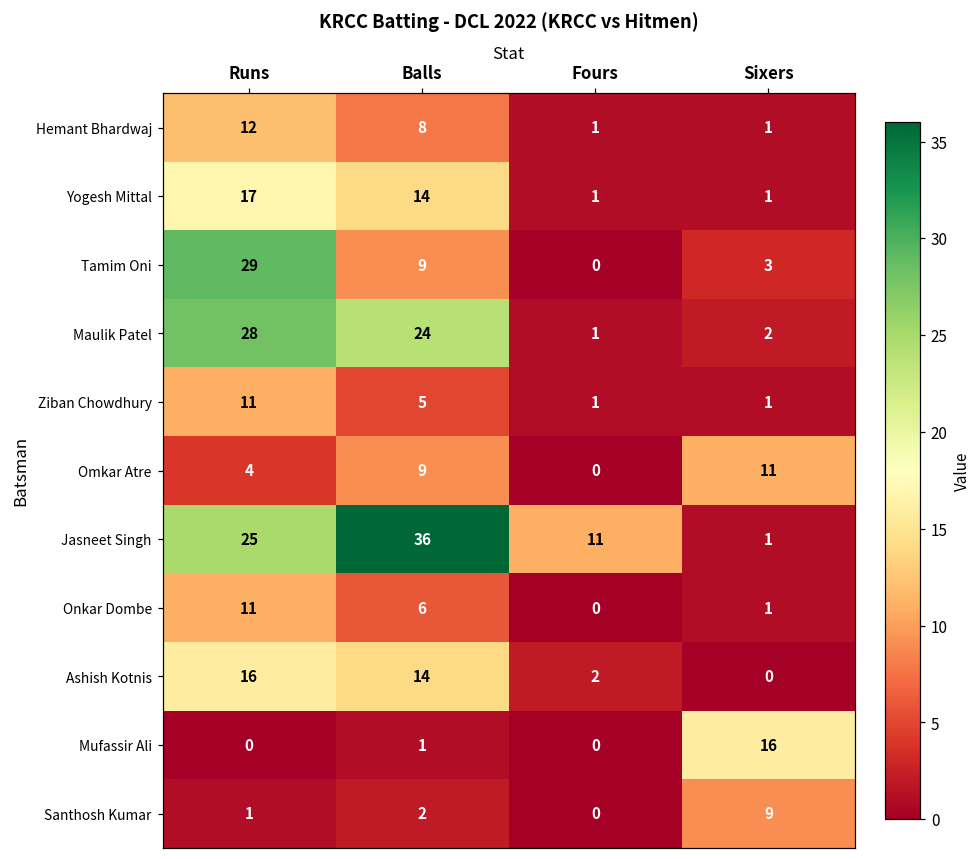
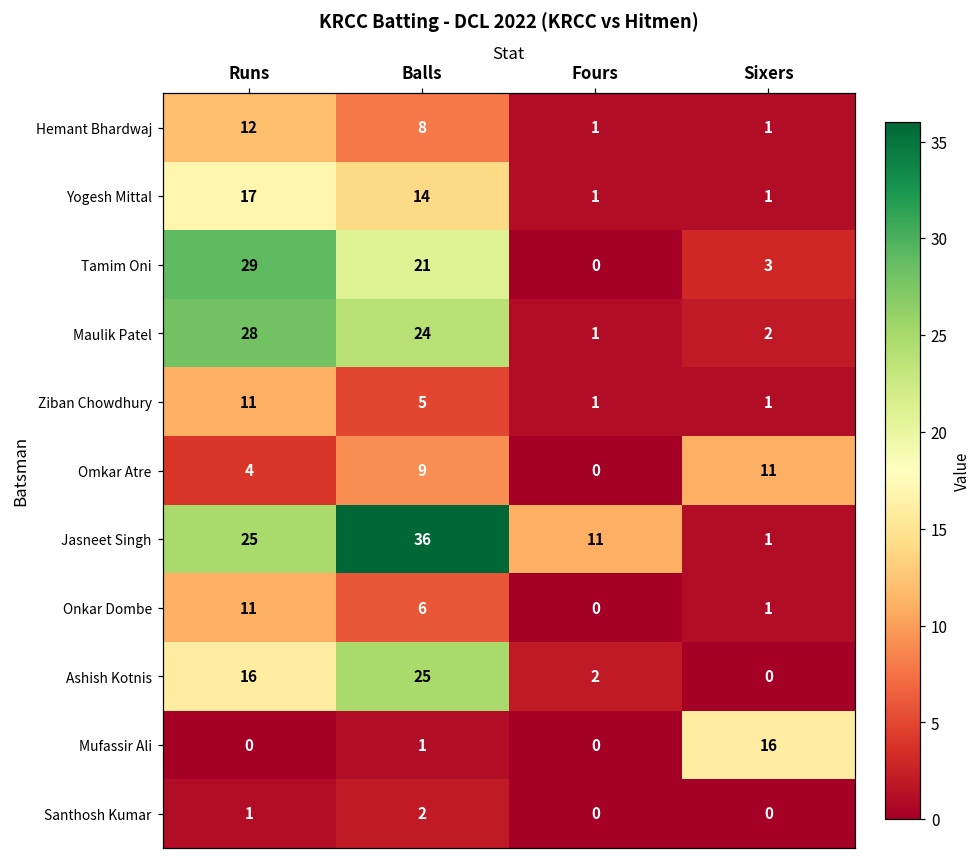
Tamim Oni, Balls: 9 -> 21
Ashish Kotnis, Balls: 14 -> 25
Santhosh Kumar, Sixers: 9 -> 0
